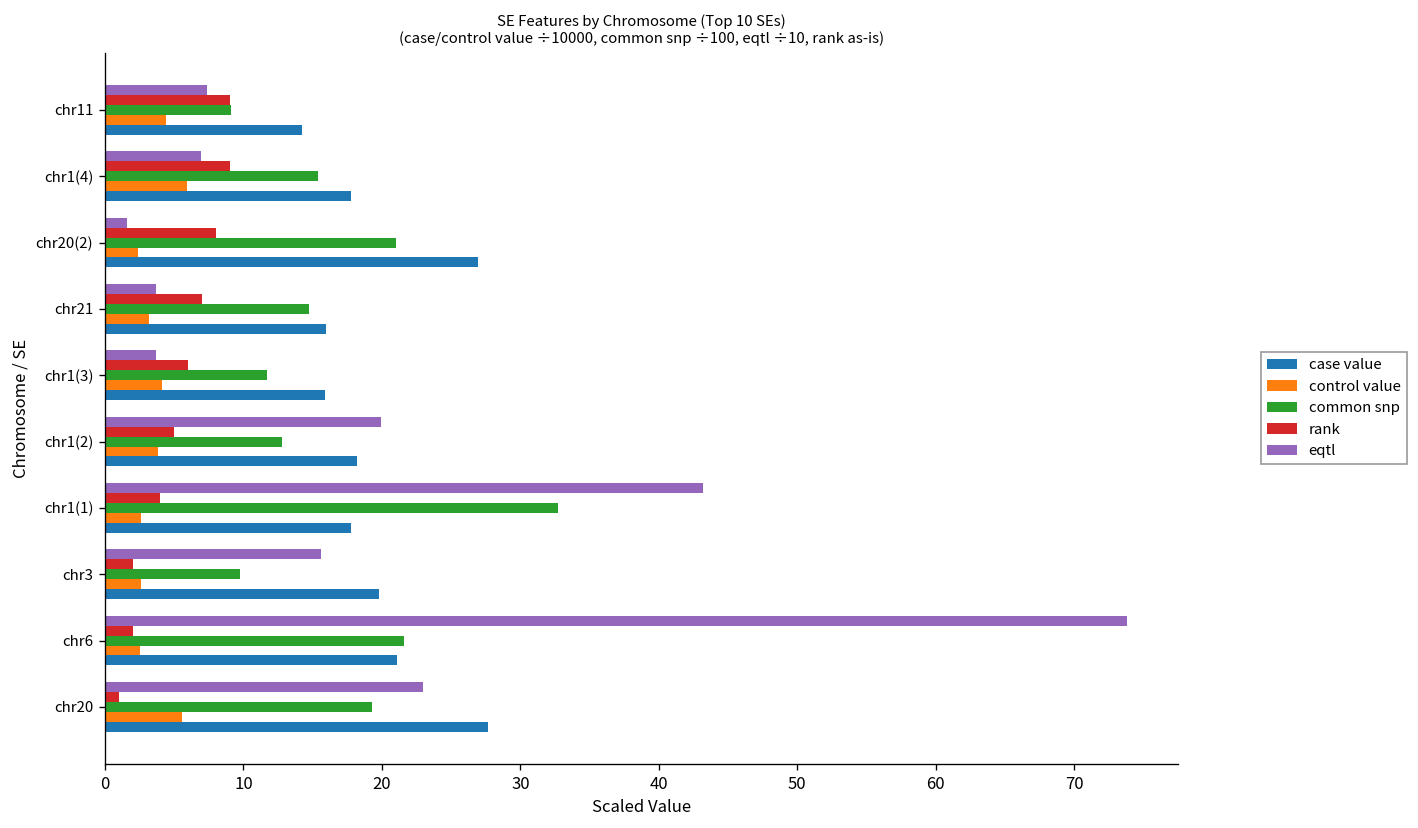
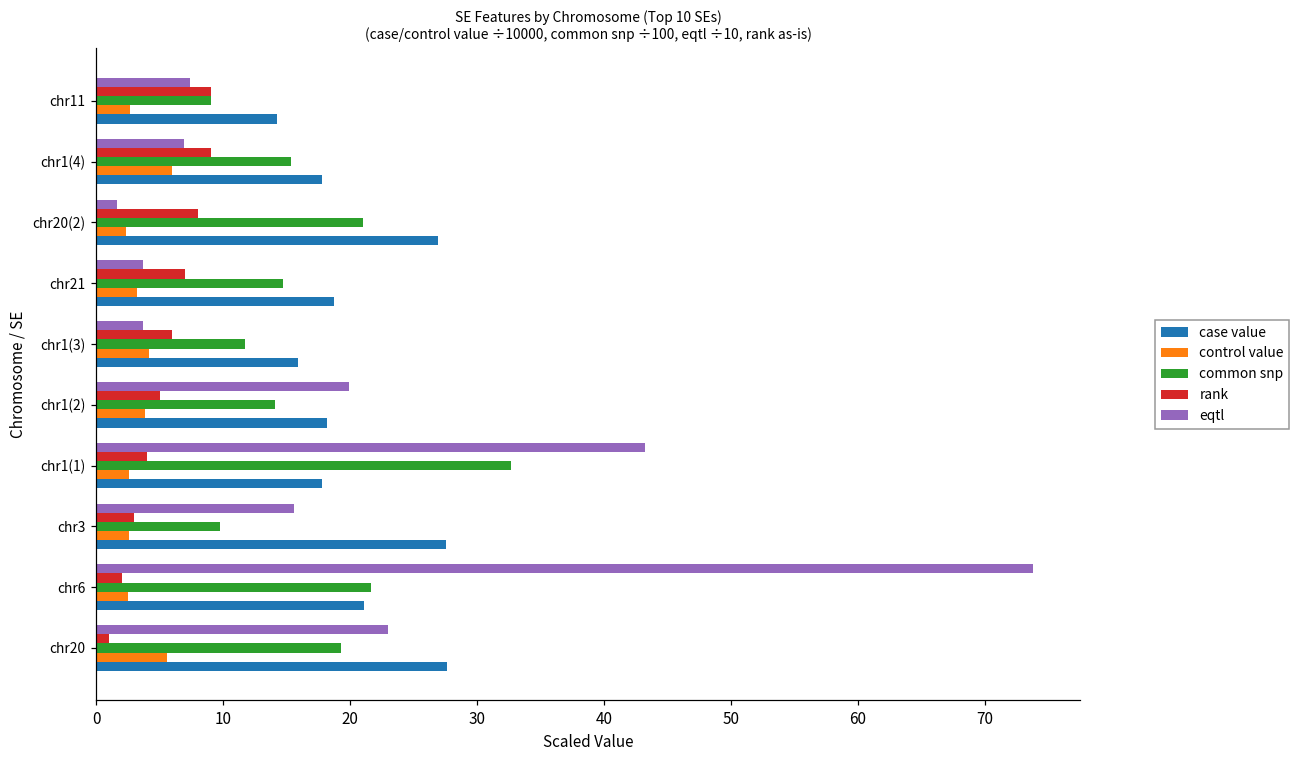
control value, chr11: 4.4 -> 2.6
case value, chr21: 16.0 -> 18.7
common snp, chr1(2): 12.8 -> 14.1
rank, chr3: 2 -> 3
case value, chr3: 19.8 -> 27.5
